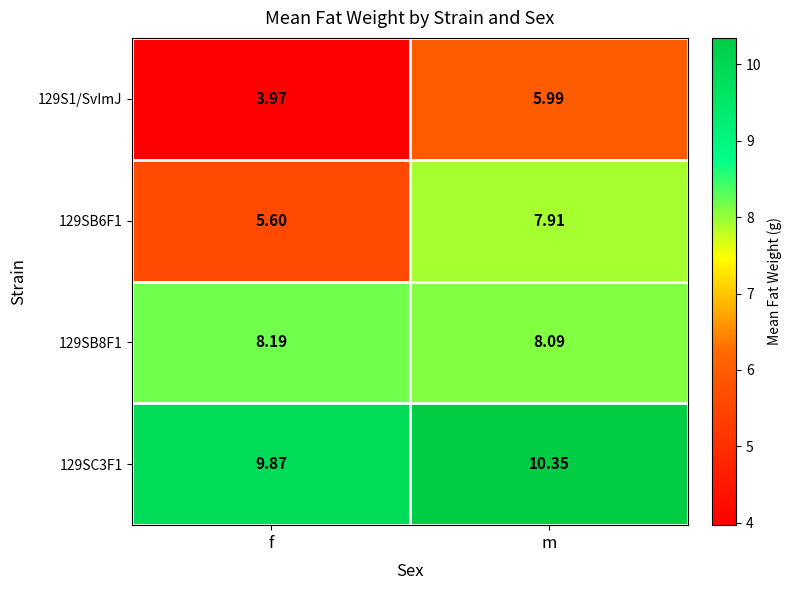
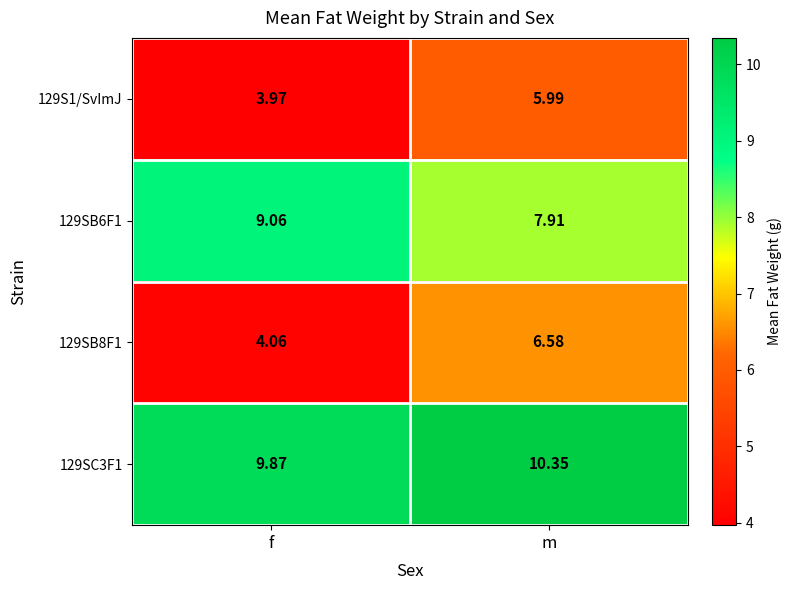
129SB6F1, f: 5.60 -> 9.06
129SB8F1, f: 8.19 -> 4.06
129SB8F1, m: 8.09 -> 6.58
